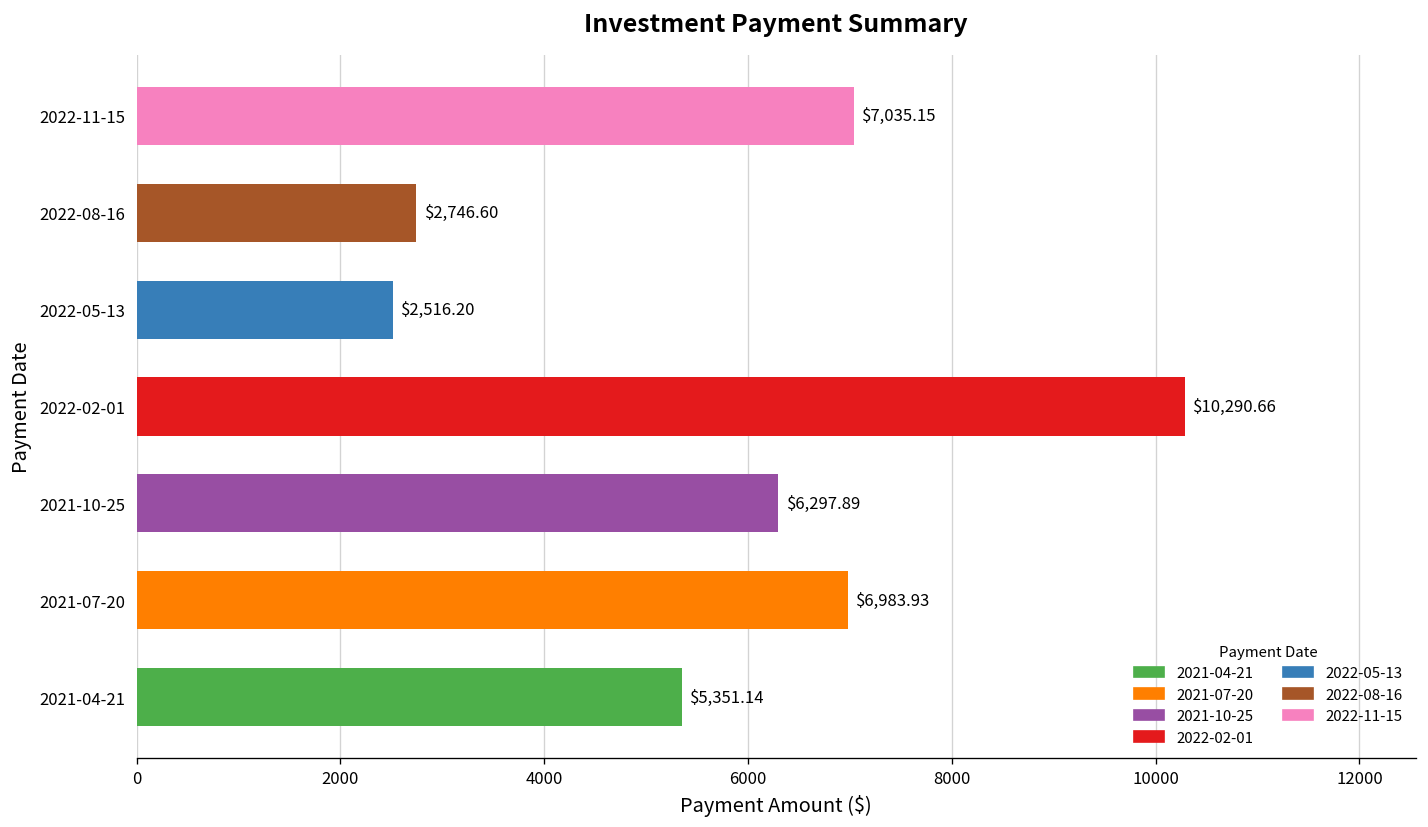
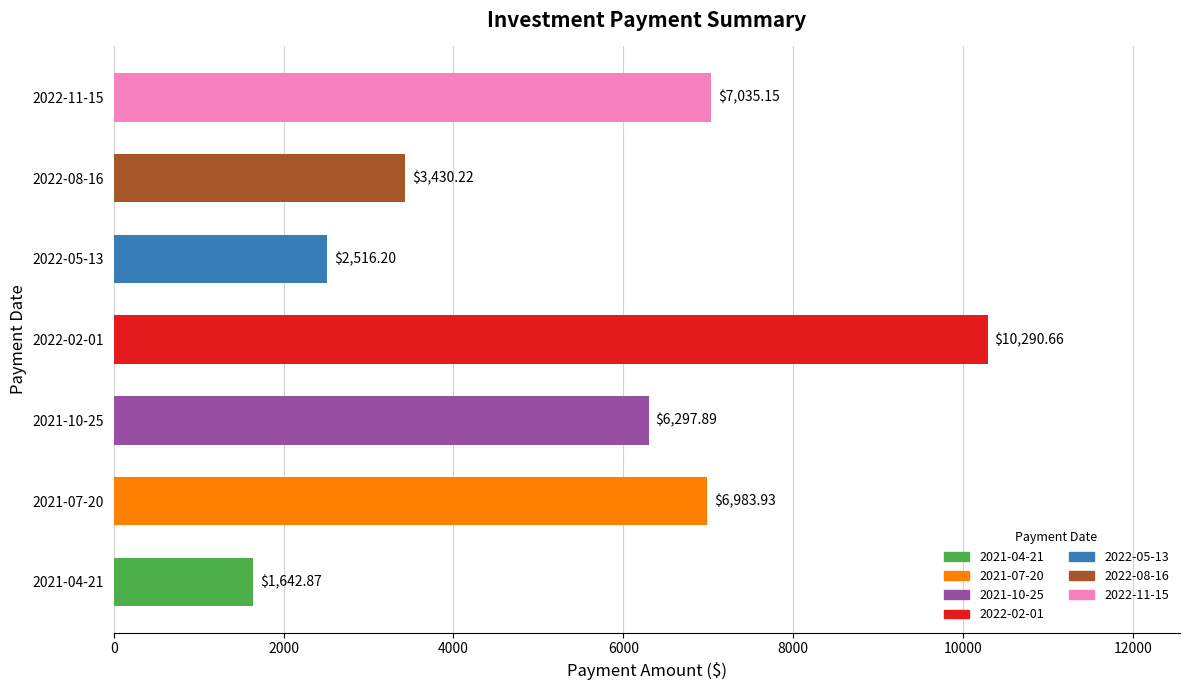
2022-08-16: $2,746.60 -> $3,430.22
2021-04-21: $5,351.14 -> $1,642.87
